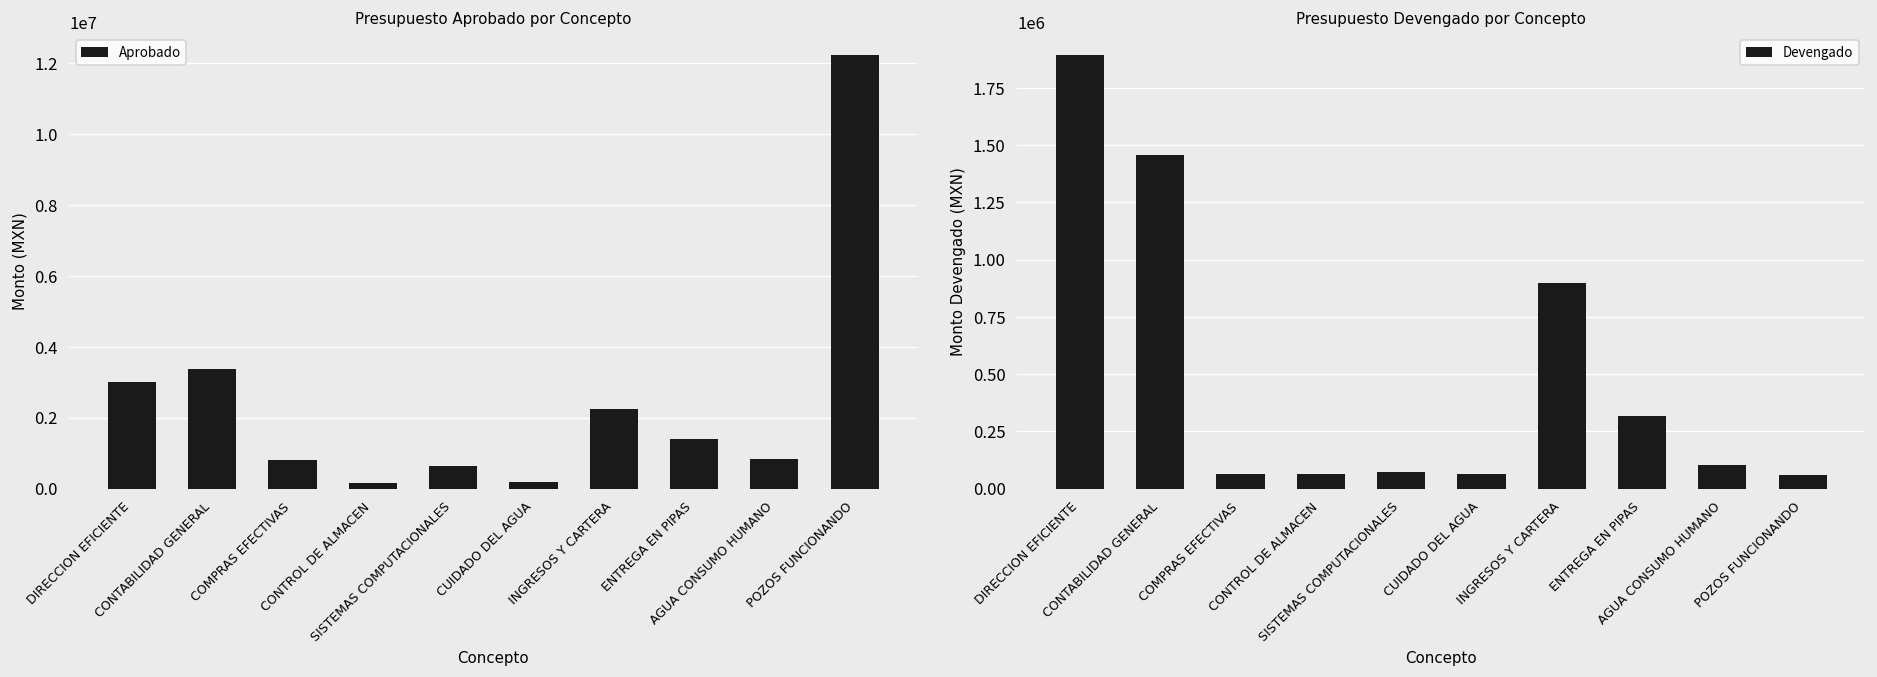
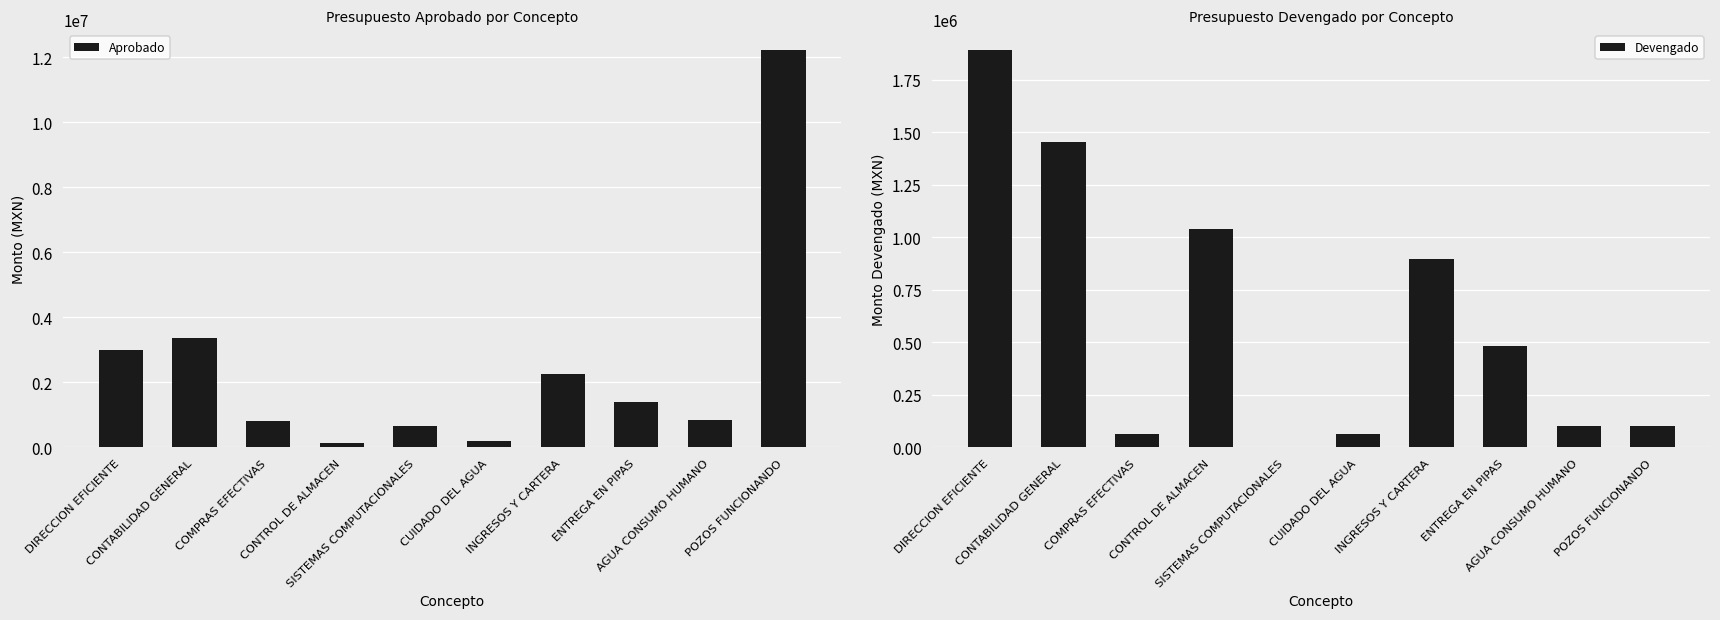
Presupuesto Devengado por Concepto, CONTROL DE ALMACEN: 60000 -> 1040000
Presupuesto Devengado por Concepto, SISTEMAS COMPUTACIONALES: 70000 -> 0
Presupuesto Devengado por Concepto, ENTREGA EN PIPAS: 320000 -> 480000
Presupuesto Devengado por Concepto, POZOS FUNCIONANDO: 60000 -> 100000
